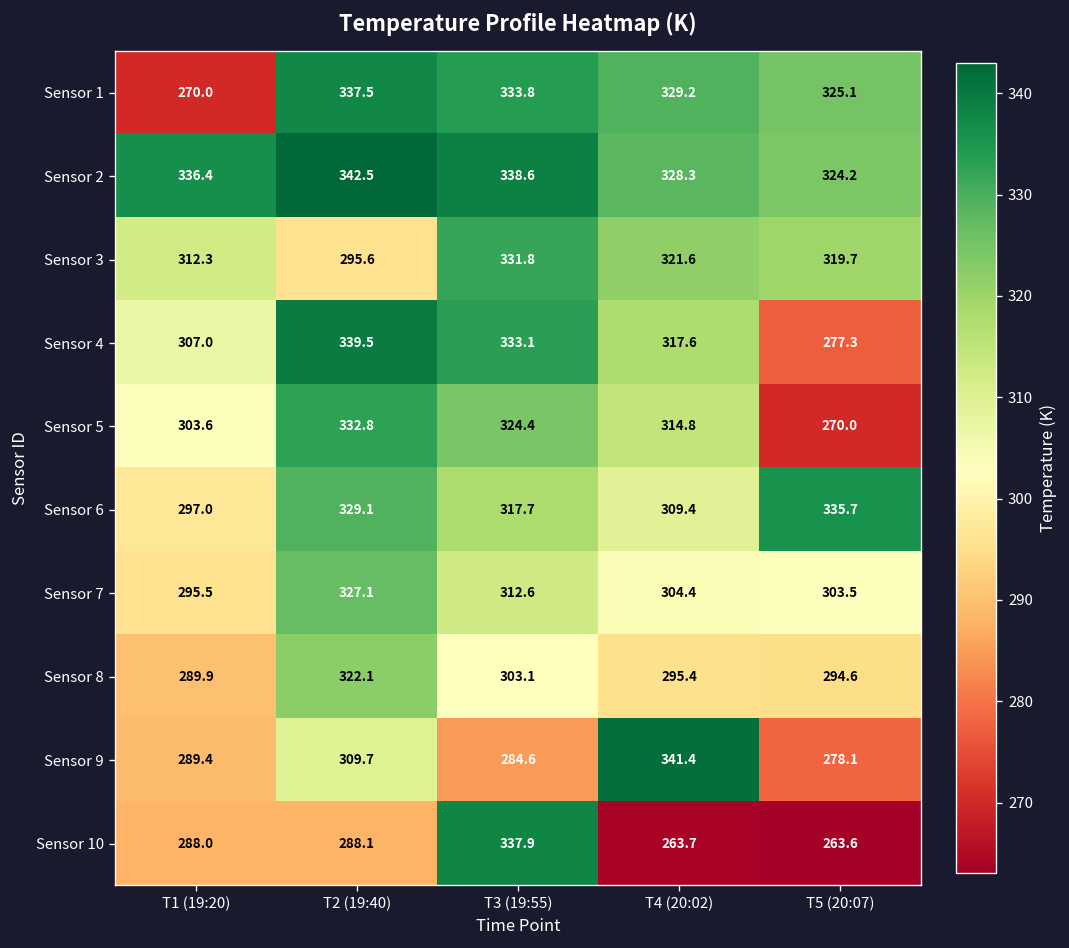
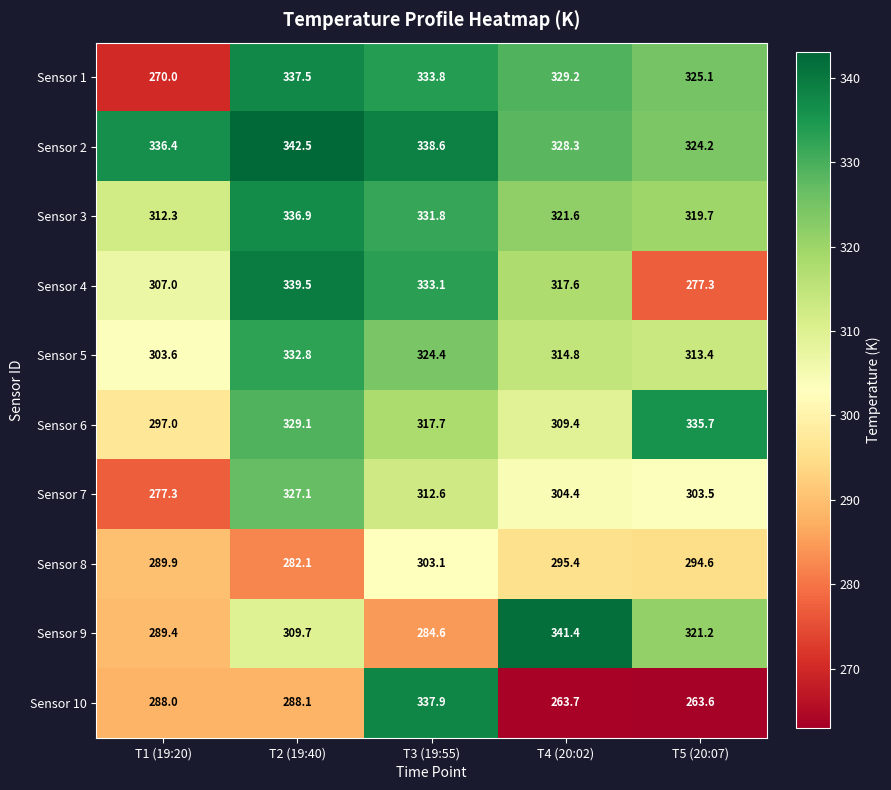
Sensor 3, T2 (19:40): 295.6 -> 336.9
Sensor 5, T5 (20:07): 270.0 -> 313.4
Sensor 7, T1 (19:20): 295.5 -> 277.3
Sensor 8, T2 (19:40): 322.1 -> 282.1
Sensor 9, T5 (20:07): 278.1 -> 321.2
